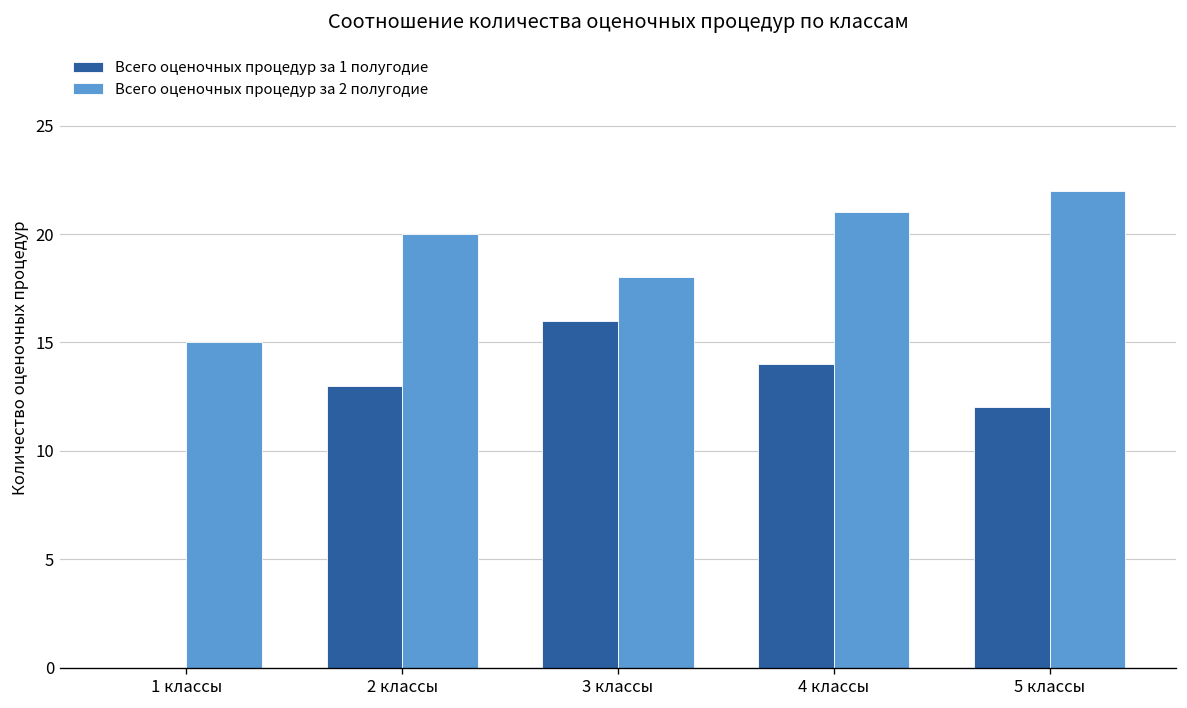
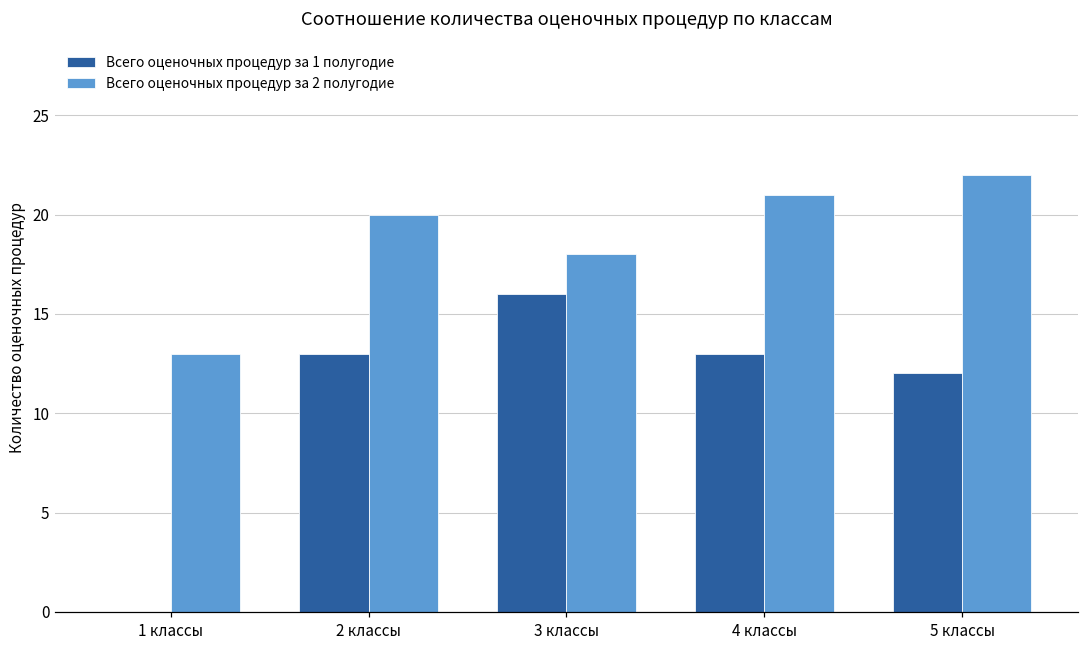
Всего оценочных процедур за 2 полугодие, 1 классы: 15 -> 13
Всего оценочных процедур за 1 полугодие, 4 классы: 14 -> 13
